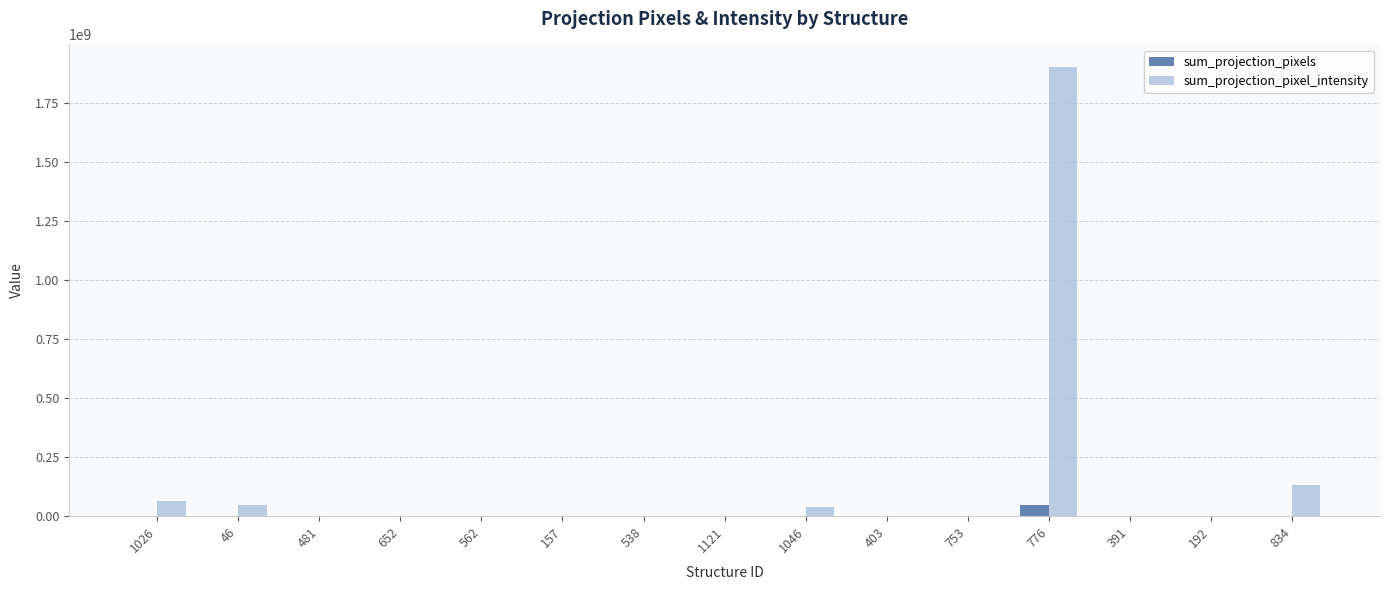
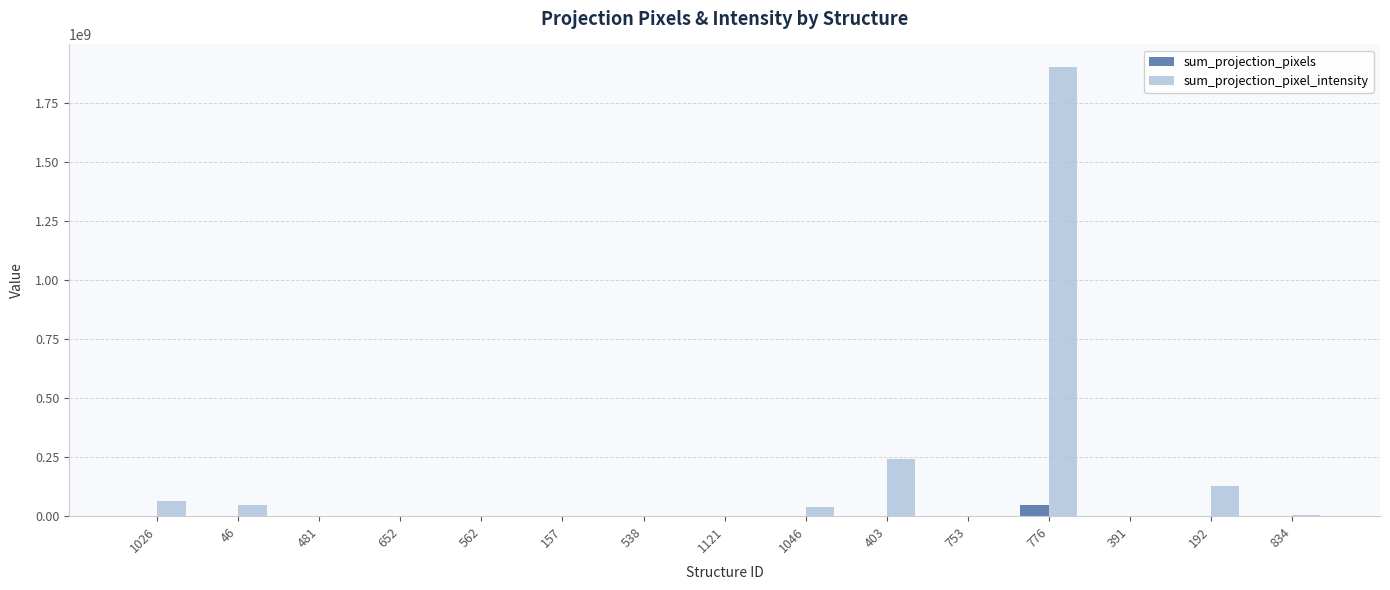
sum_projection_pixel_intensity, 403: 0 -> 240000000
sum_projection_pixel_intensity, 192: 0 -> 130000000
sum_projection_pixel_intensity, 834: 130000000 -> 10000000
